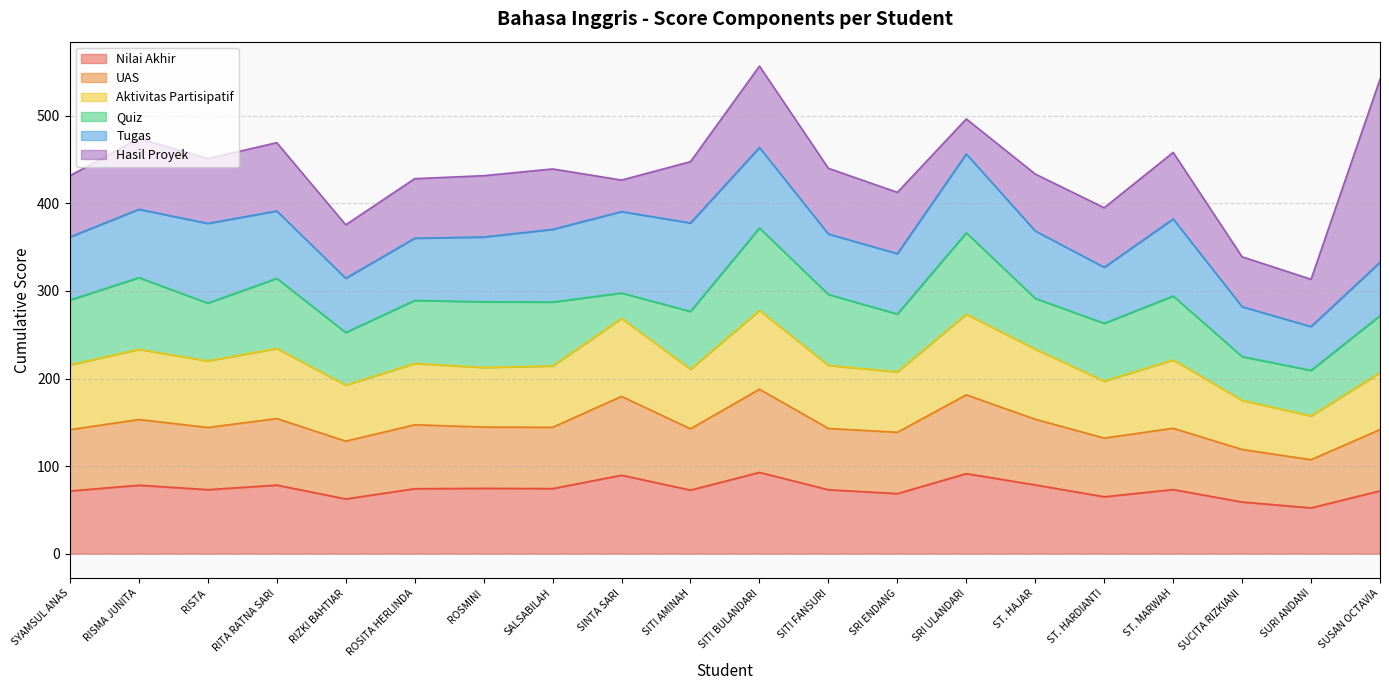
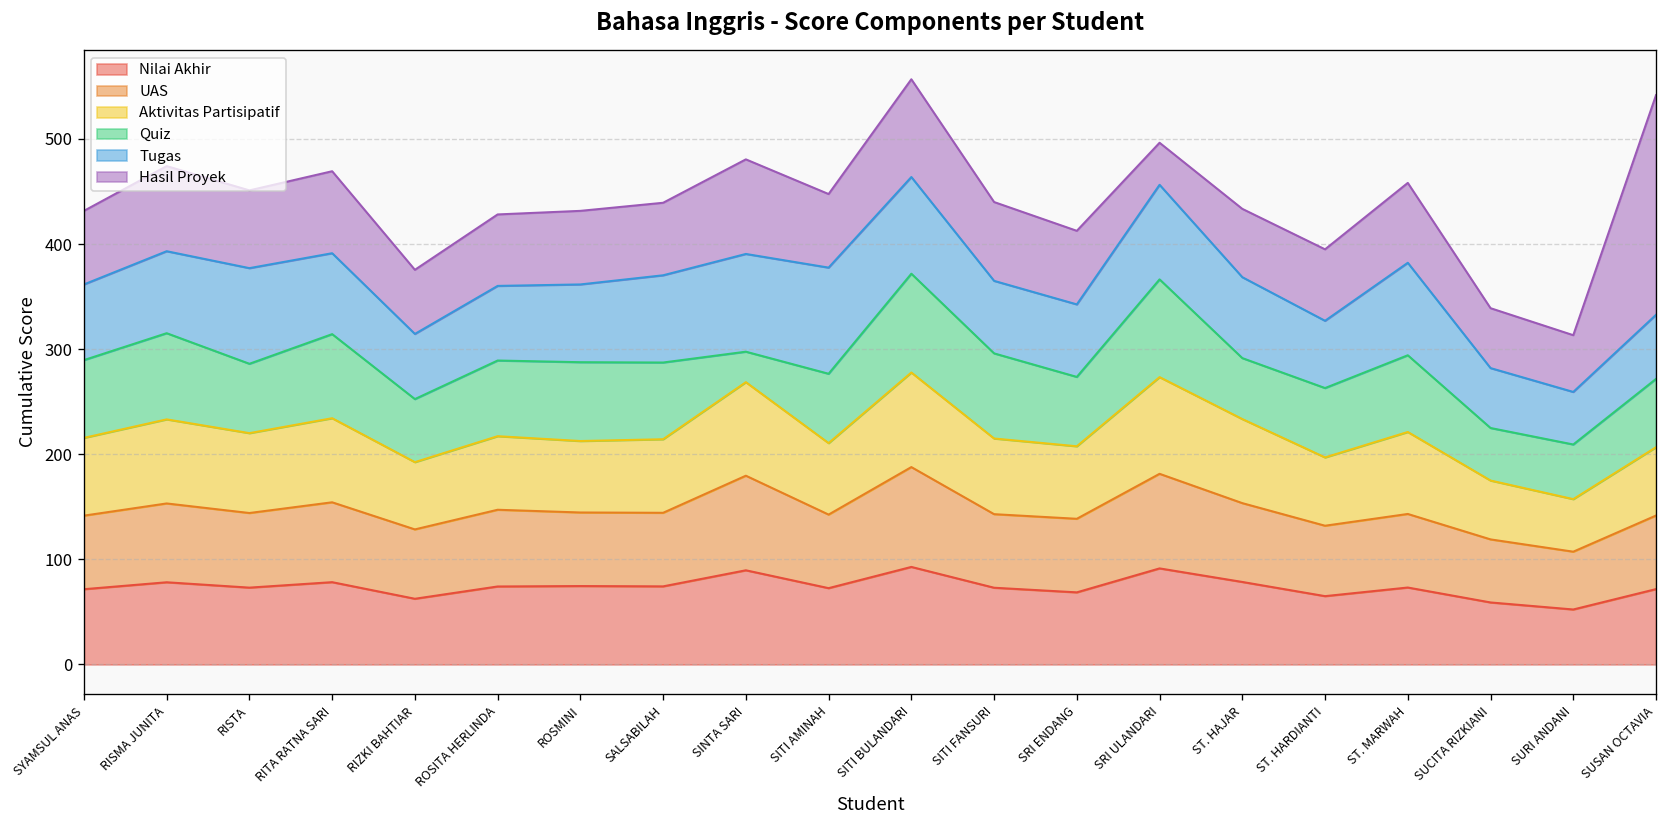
Hasil Proyek, SINTA SARI: 40 -> 90
